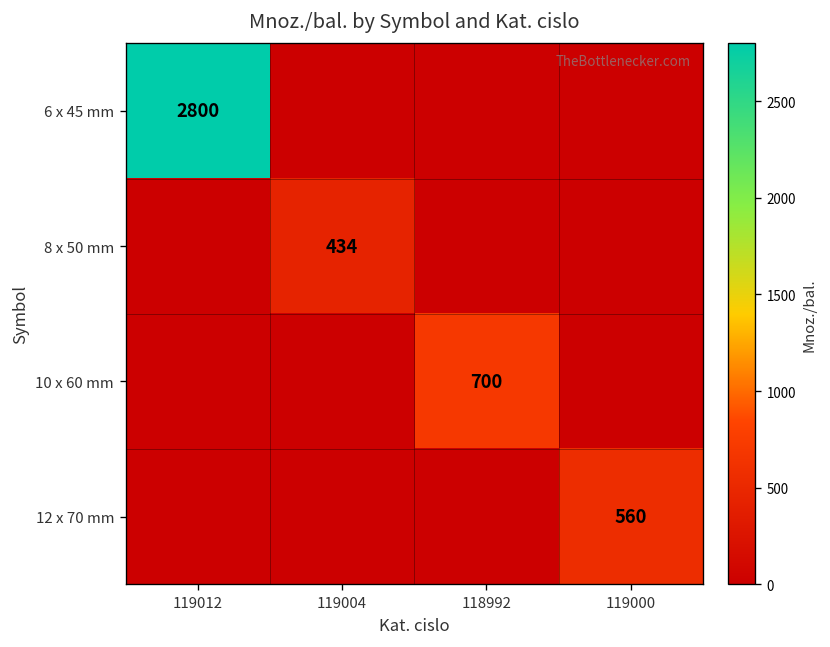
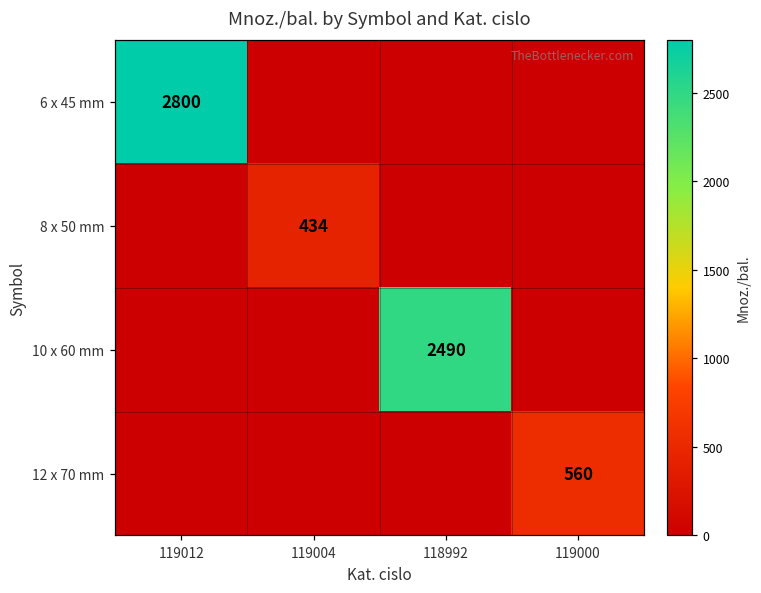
10 x 60 mm, 118992: 700 -> 2490
